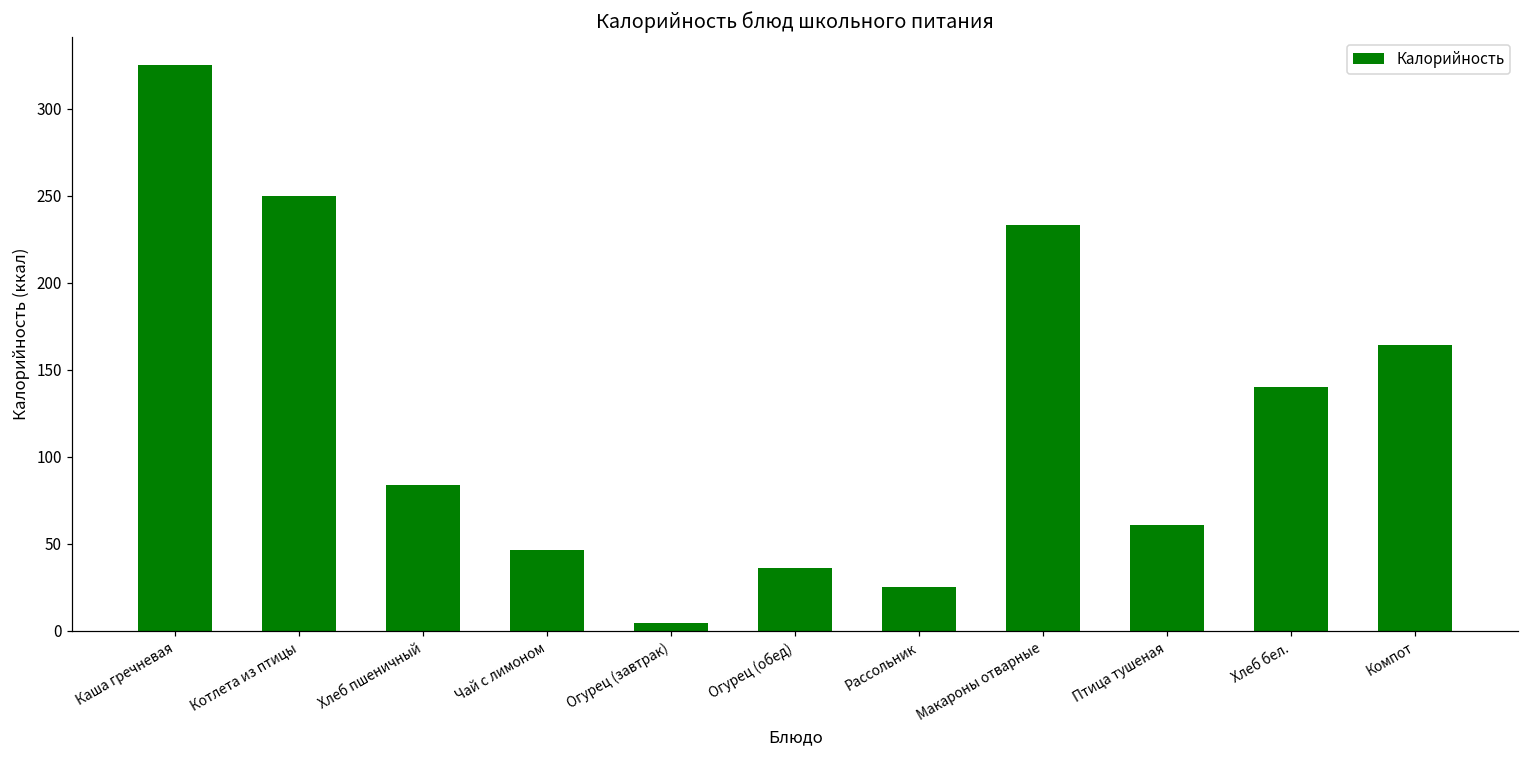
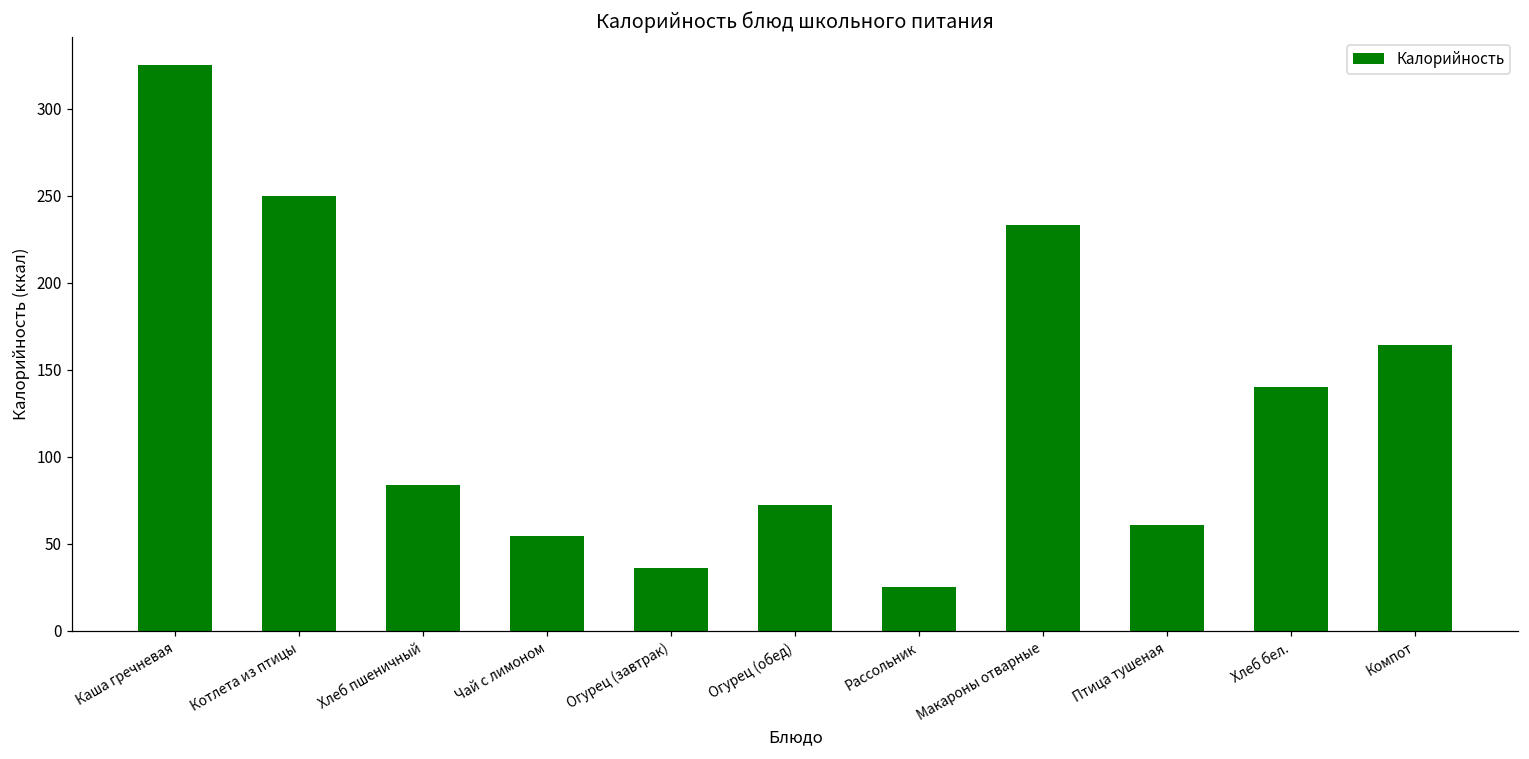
Чай с лимоном: 46 -> 54
Огурец (завтрак): 5 -> 36
Огурец (обед): 36 -> 72
